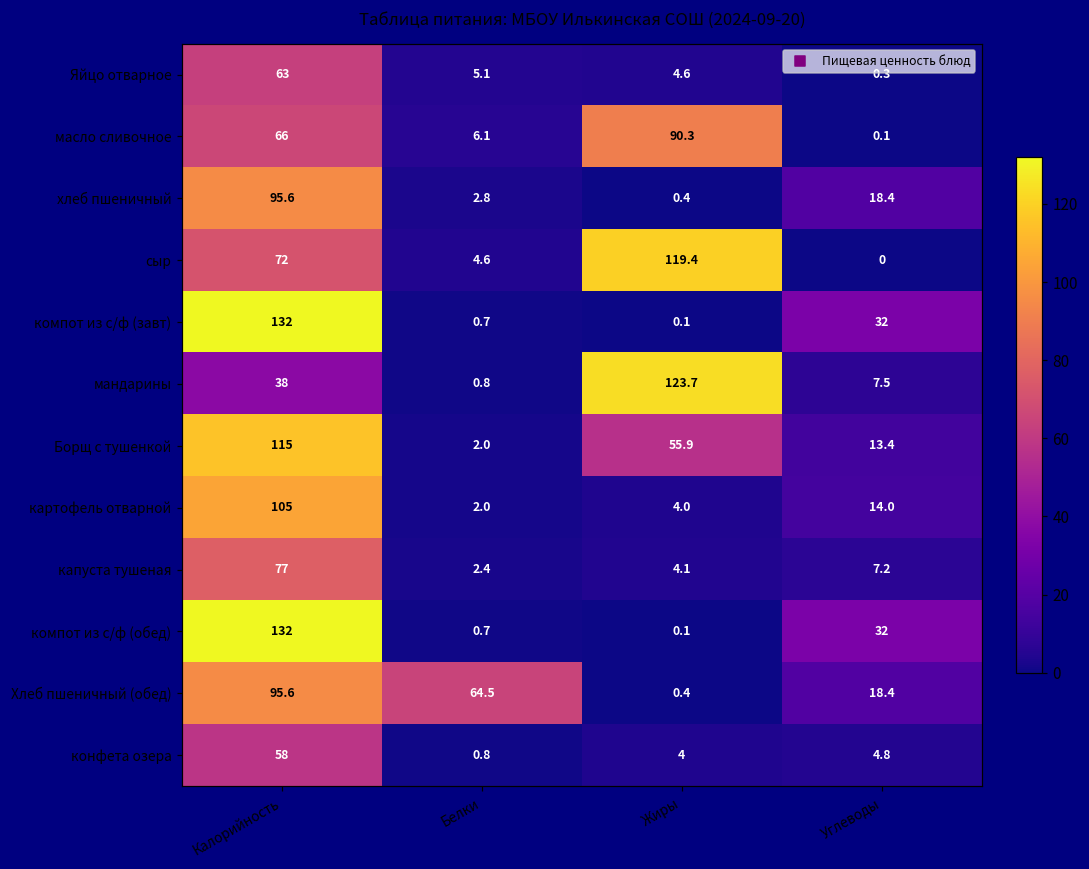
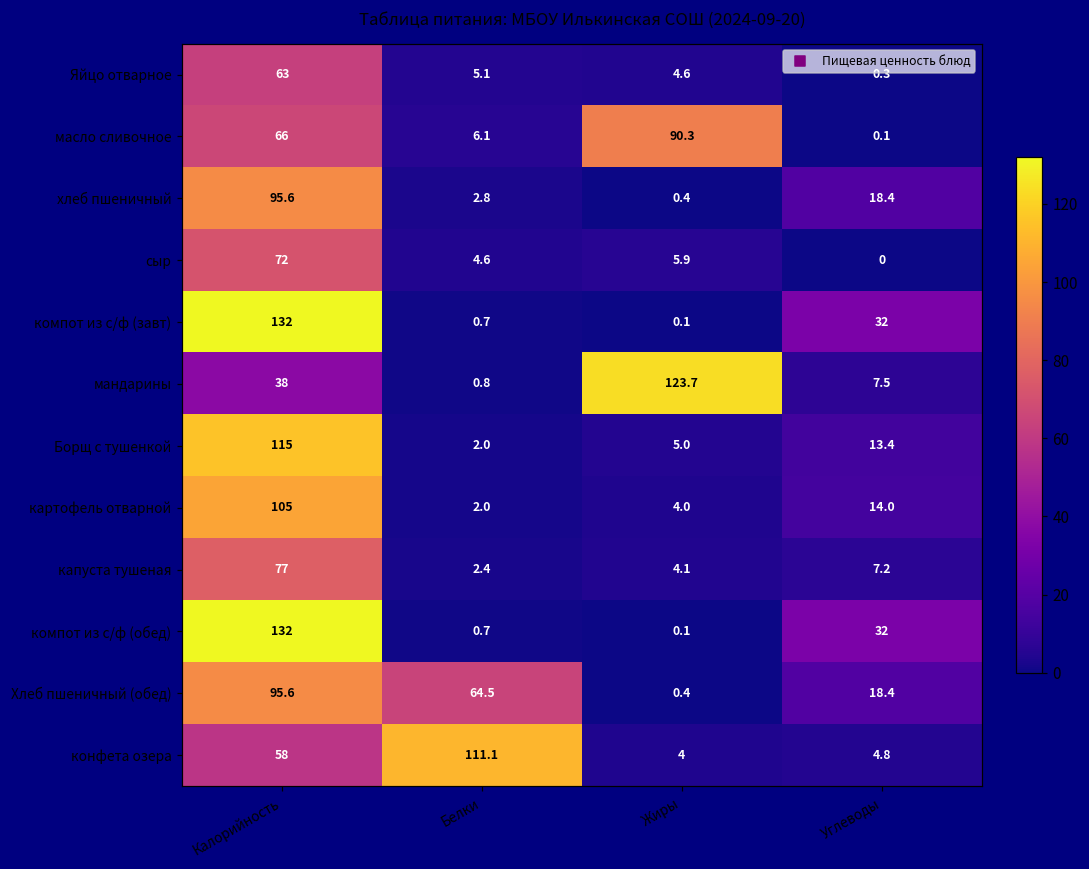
сыр, Жиры: 119.4 -> 5.9
Борщ с тушенкой, Жиры: 55.9 -> 5.0
конфета озера, Белки: 0.8 -> 111.1
